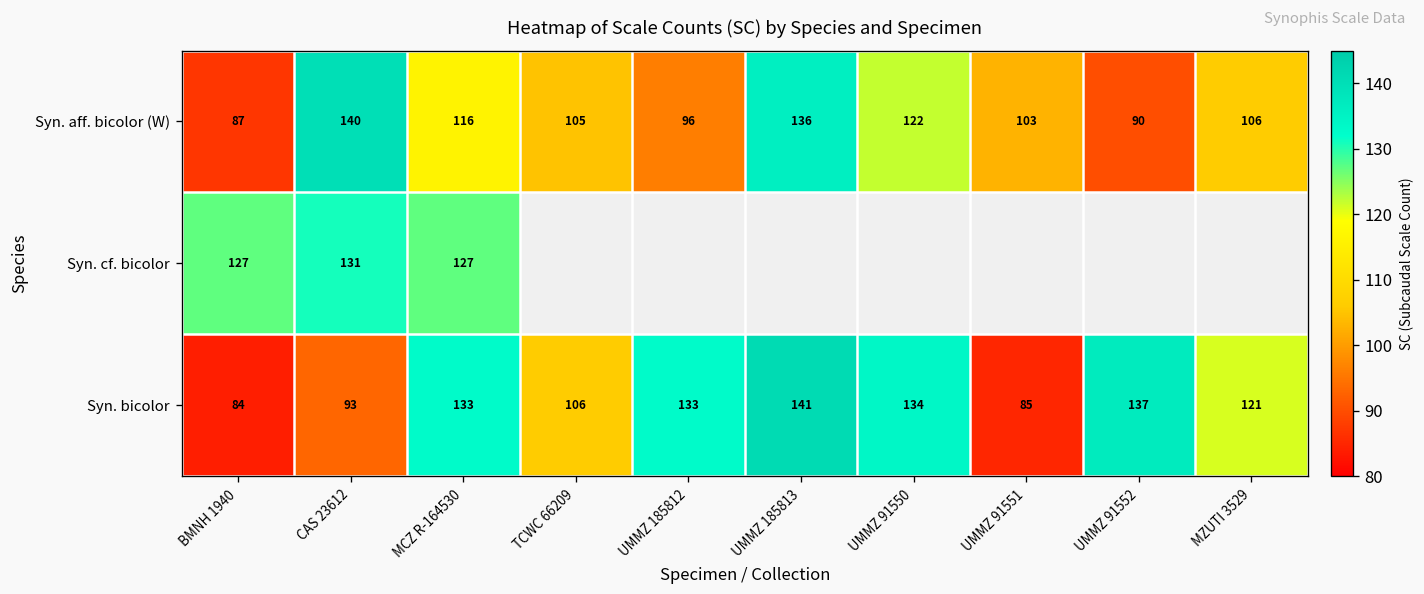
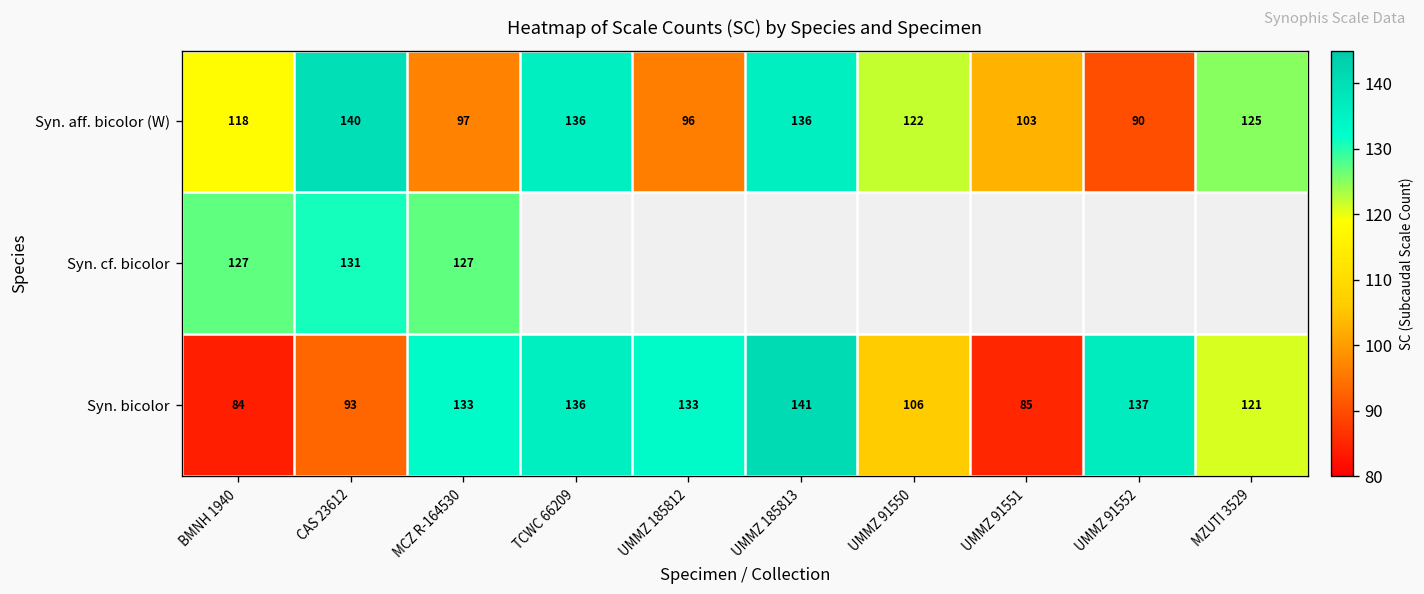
Syn. aff. bicolor (W), BMNH 1940: 87 -> 118
Syn. aff. bicolor (W), MCZ R-164530: 116 -> 97
Syn. aff. bicolor (W), TCWC 66209: 105 -> 136
Syn. aff. bicolor (W), MZUTI 3529: 106 -> 125
Syn. bicolor, TCWC 66209: 106 -> 136
Syn. bicolor, UMMZ 91550: 134 -> 106
